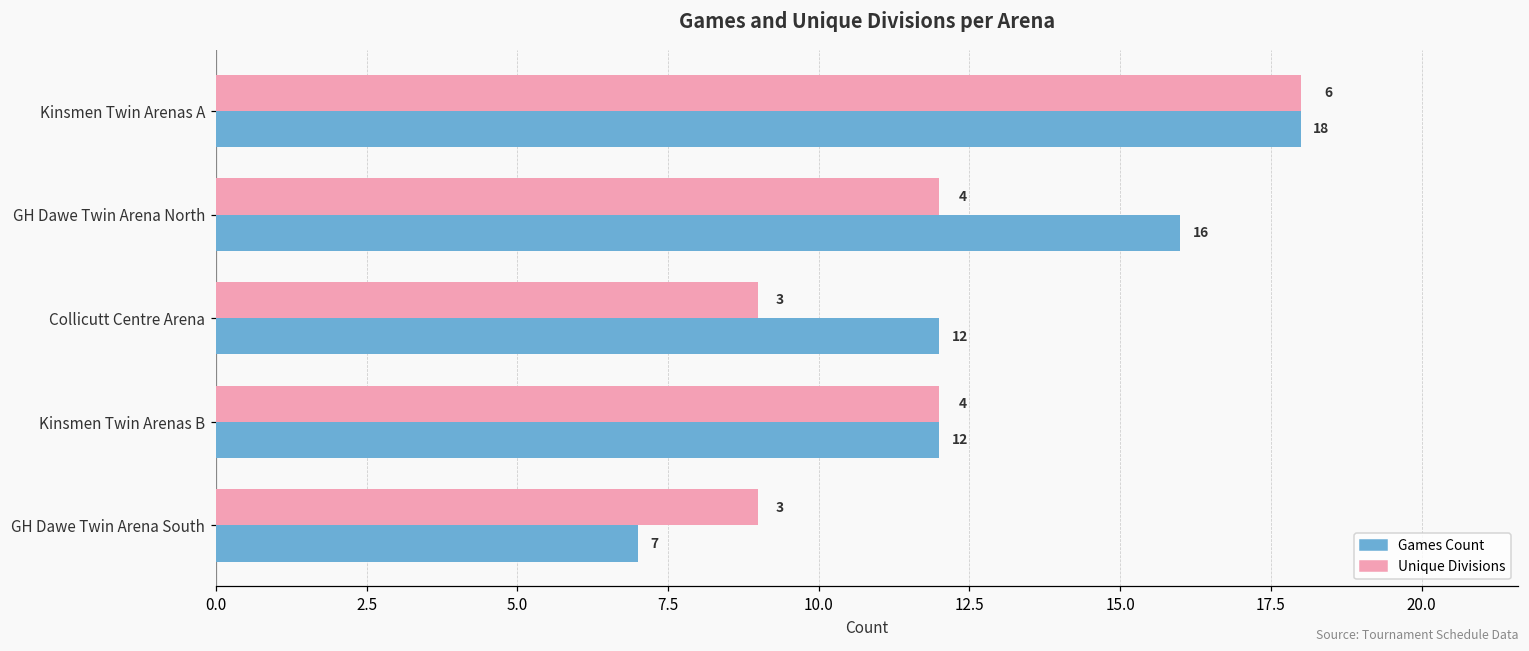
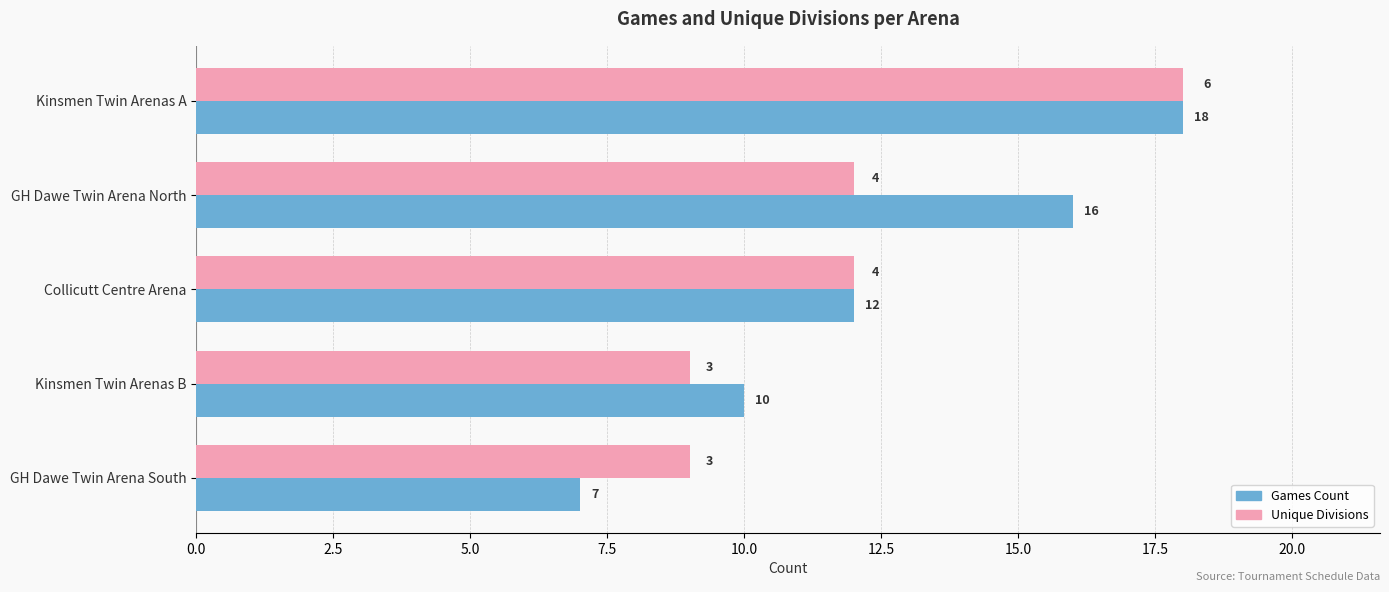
Unique Divisions, Collicutt Centre Arena: 3 -> 4
Unique Divisions, Kinsmen Twin Arenas B: 4 -> 3
Games Count, Kinsmen Twin Arenas B: 12 -> 10
